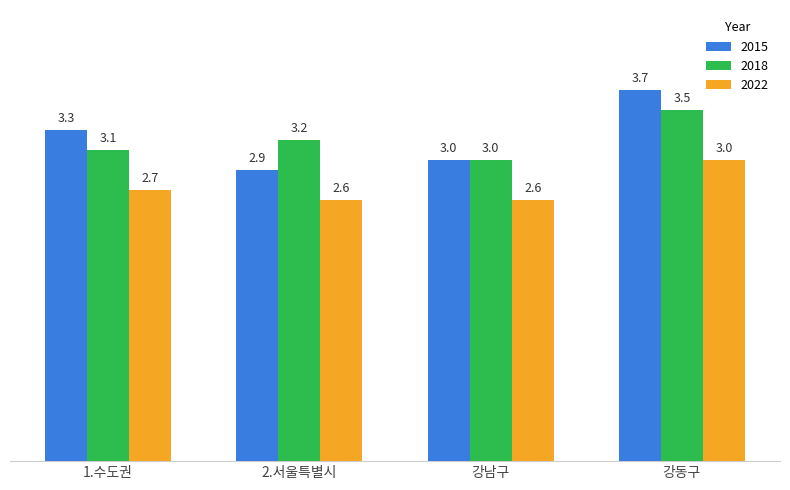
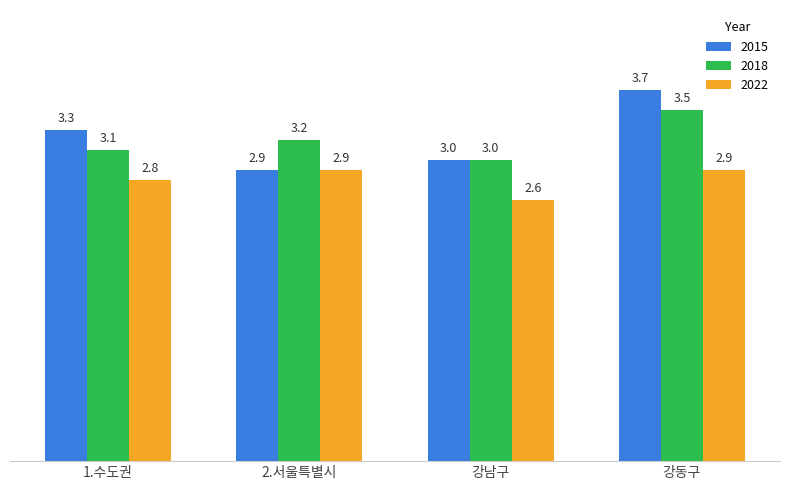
2022, 1.수도권: 2.7 -> 2.8
2022, 2.서울특별시: 2.6 -> 2.9
2022, 강동구: 3.0 -> 2.9
